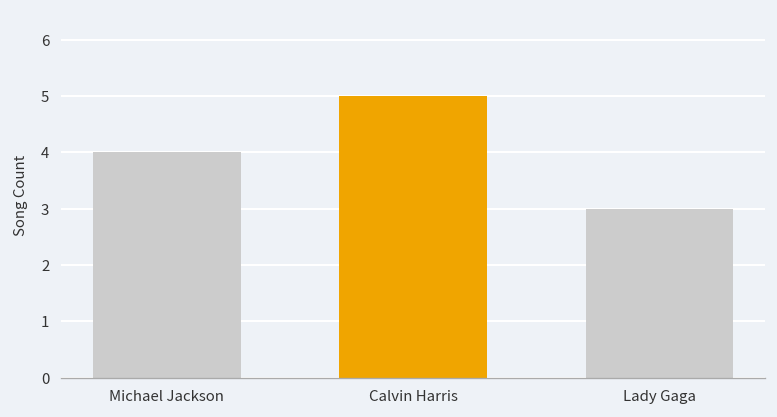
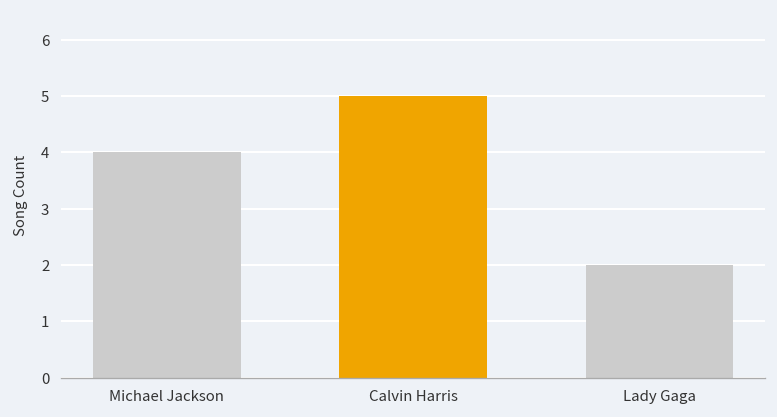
Lady Gaga: 3 -> 2
